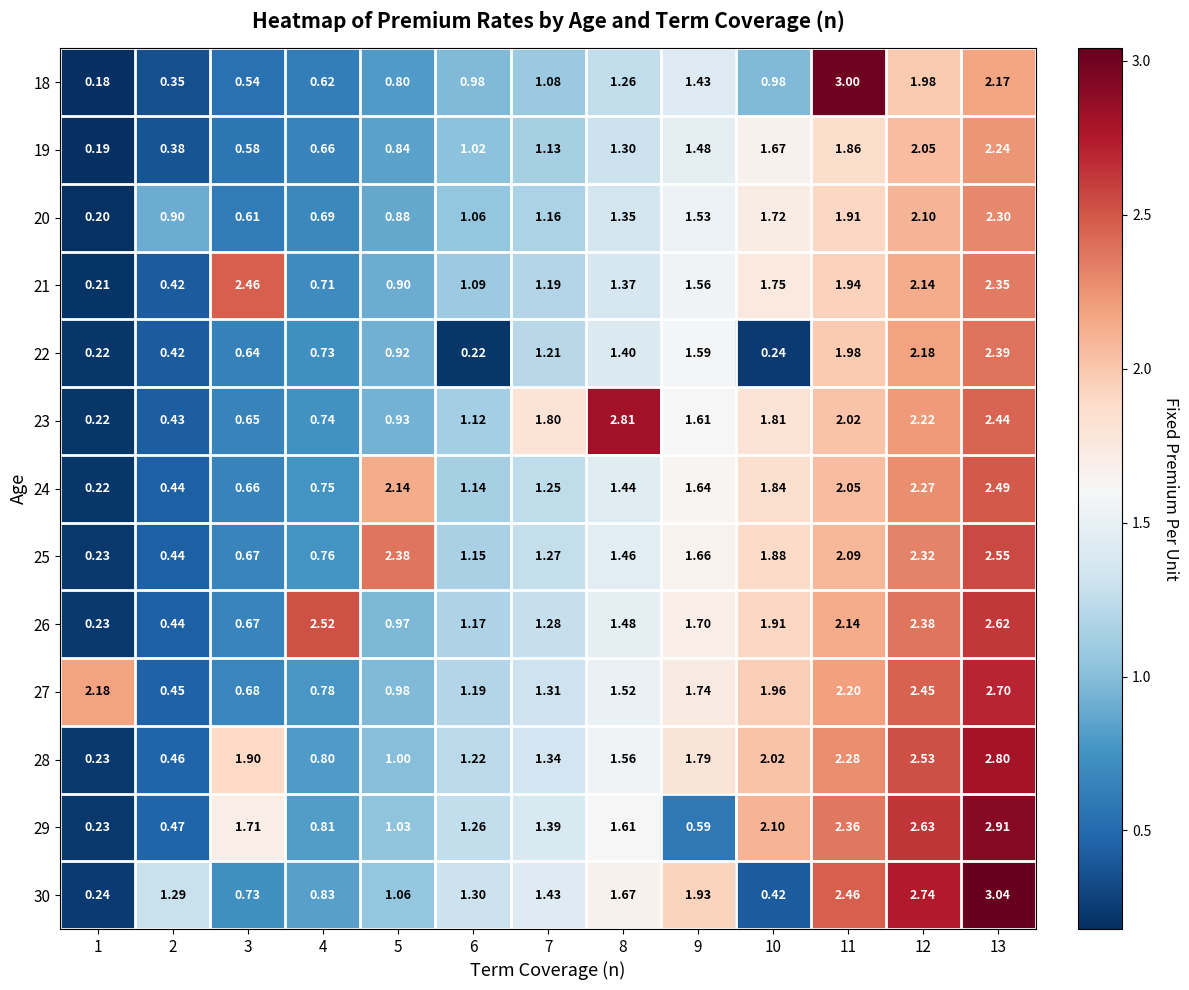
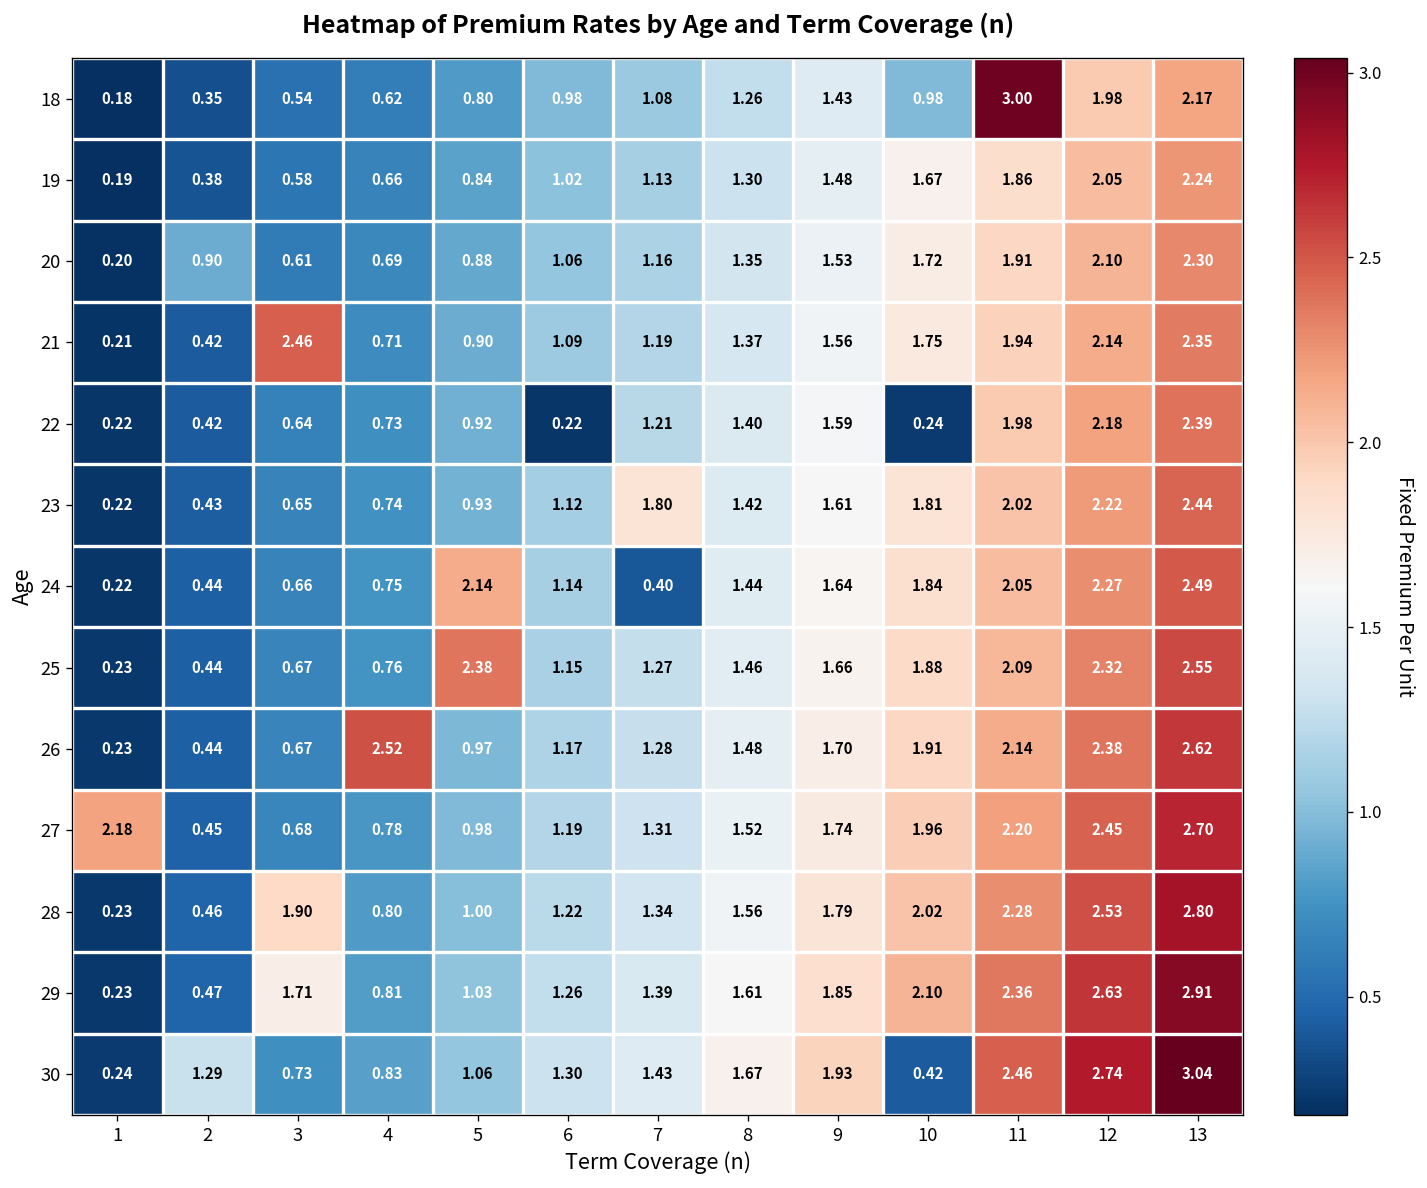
23, 8: 2.81 -> 1.42
24, 7: 1.25 -> 0.40
29, 9: 0.59 -> 1.85
